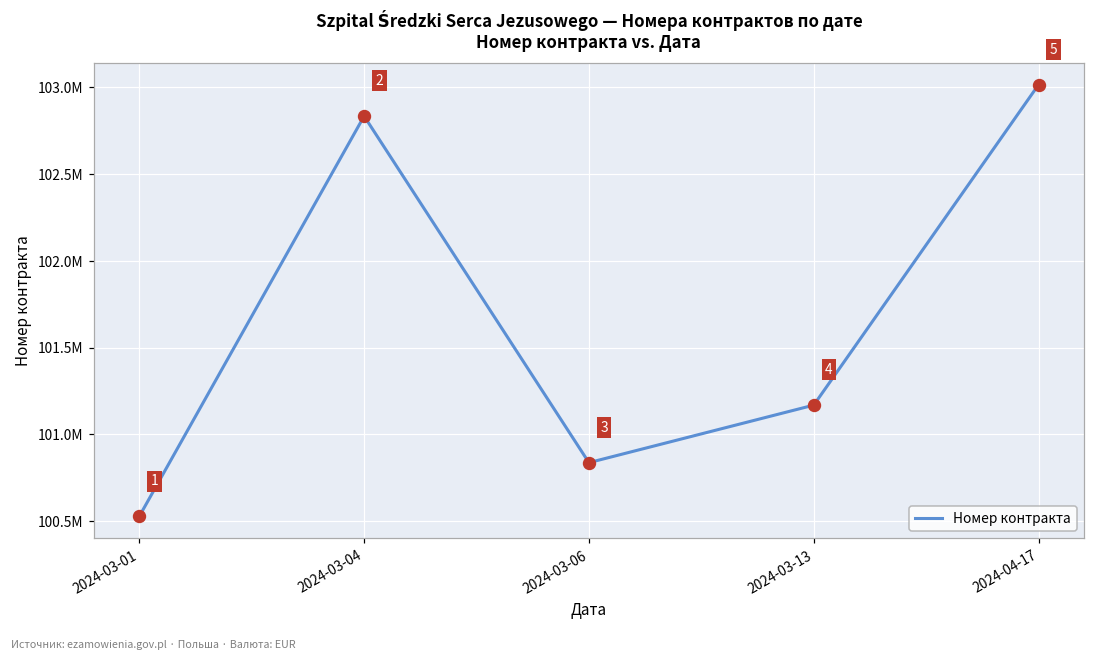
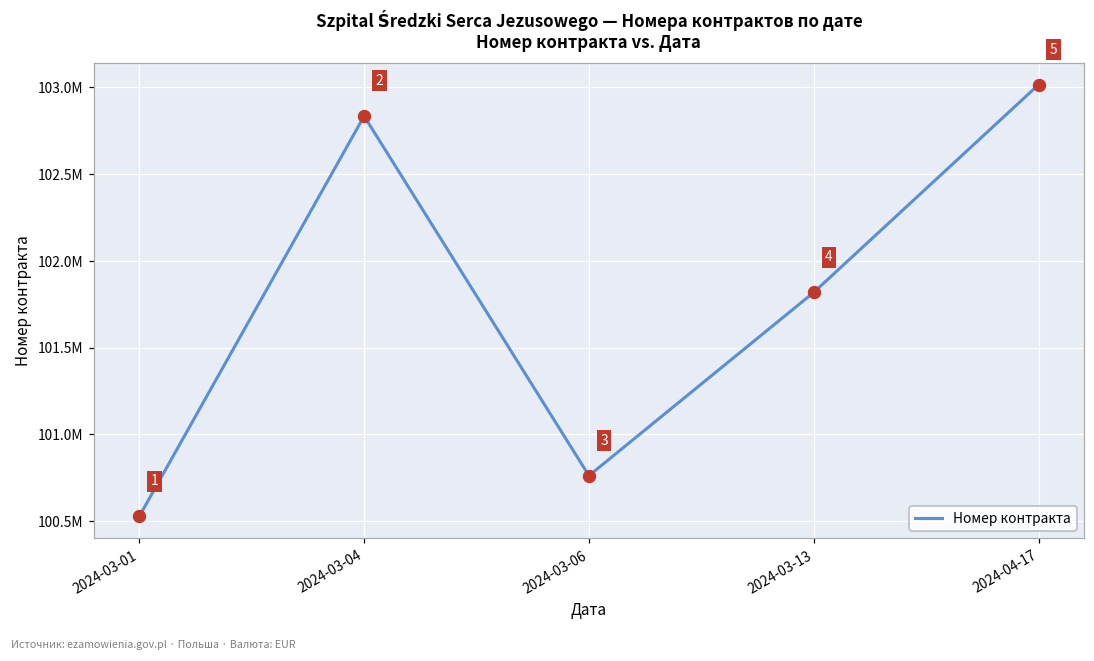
2024-03-06: 100840000 -> 100760000
2024-03-13: 101170000 -> 101820000
